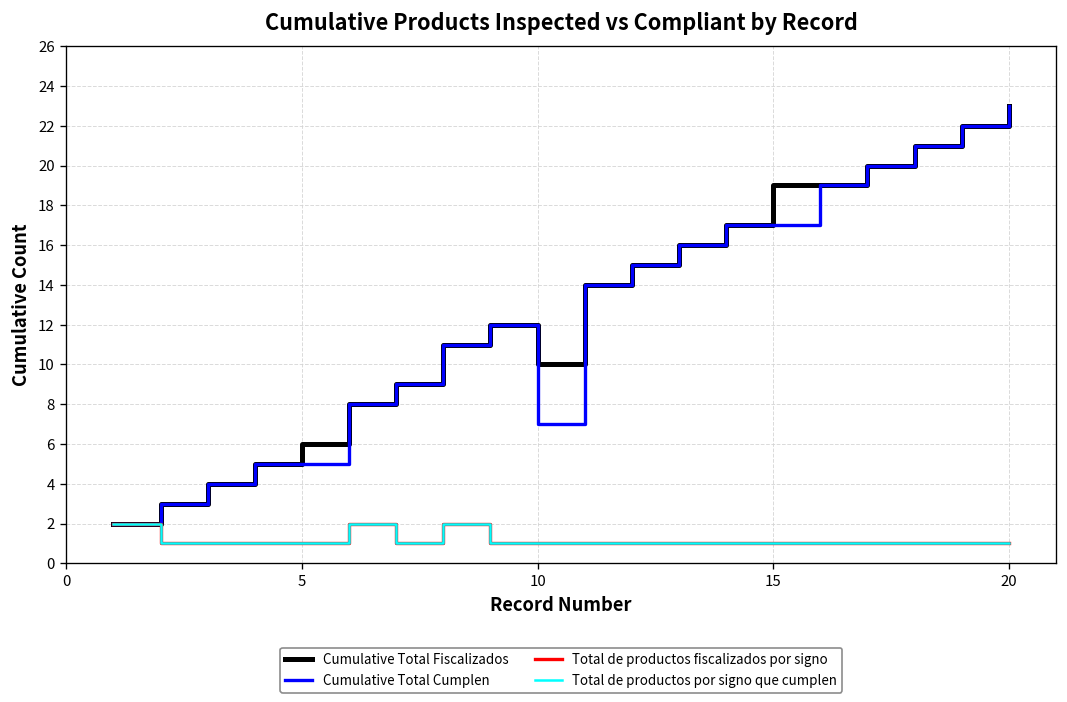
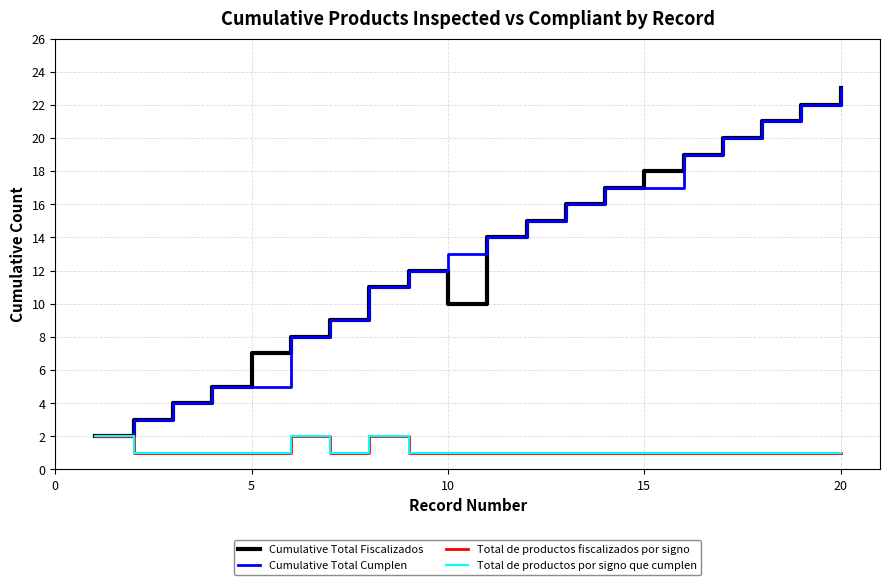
Cumulative Total Fiscalizados, 5: 6 -> 7
Cumulative Total Cumplen, 10: 7 -> 13
Cumulative Total Fiscalizados, 15: 19 -> 18
